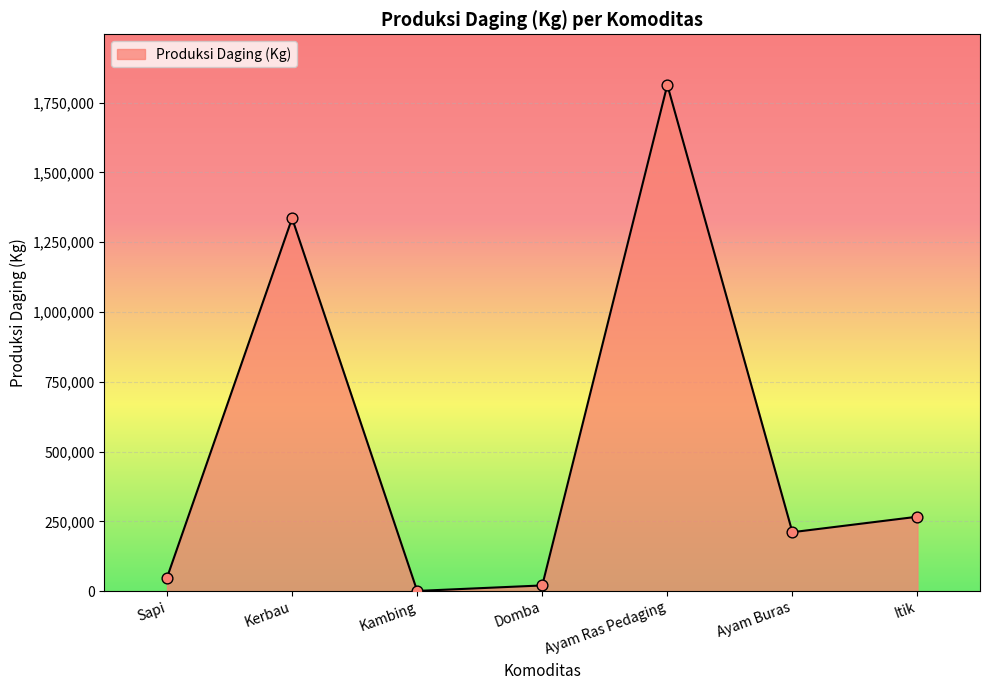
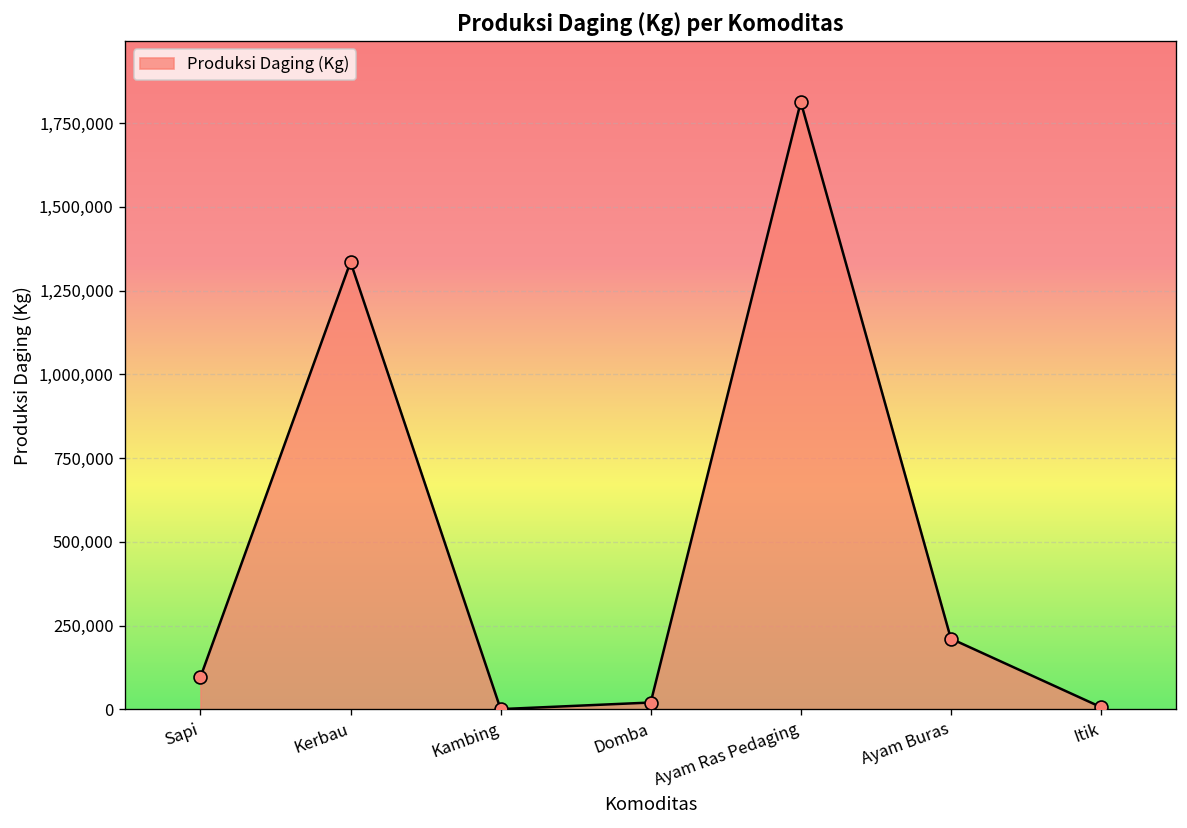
Sapi: 50,000 -> 100,000
Itik: 270,000 -> 10,000
